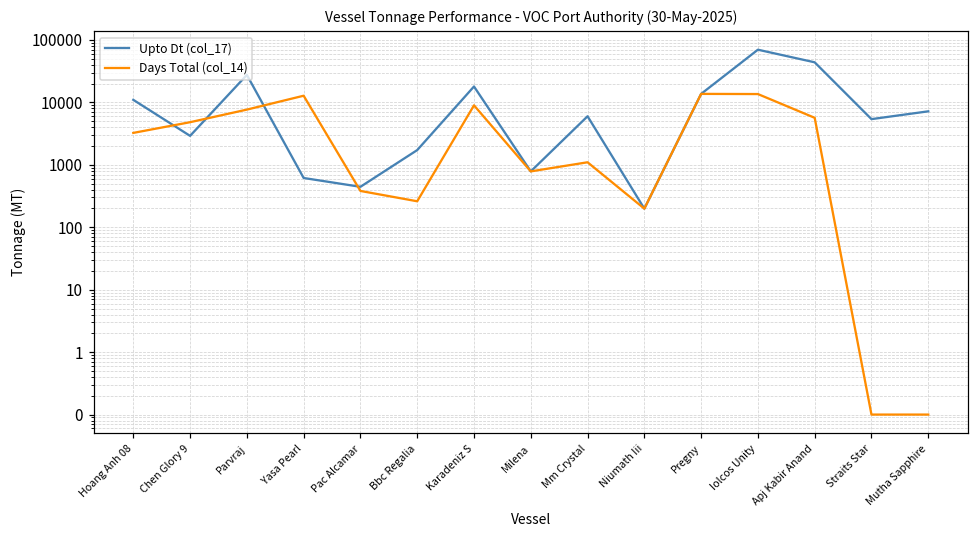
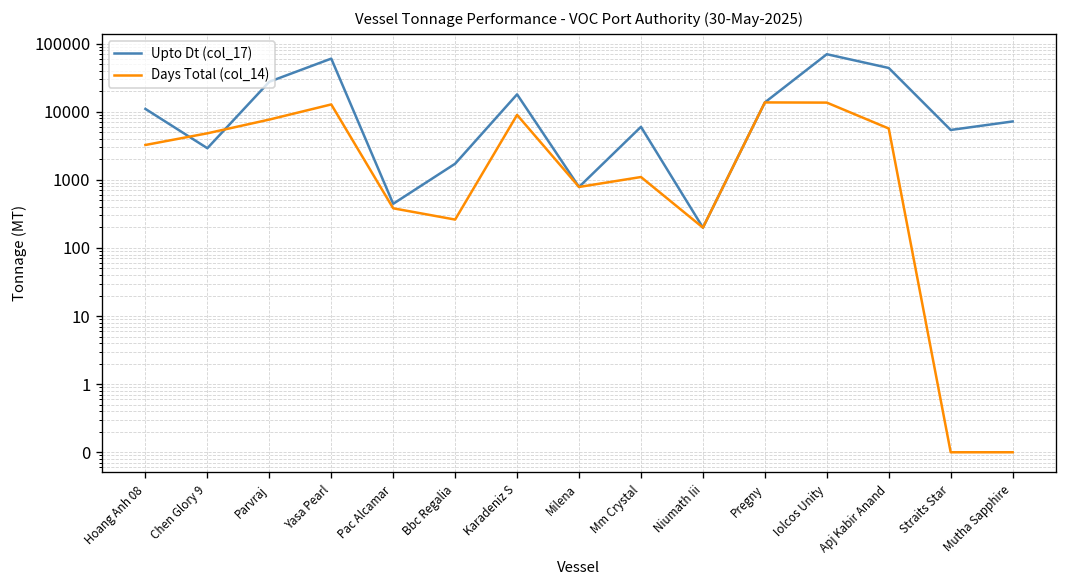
Upto Dt (col_17), Yasa Pearl: 600 -> 60000
